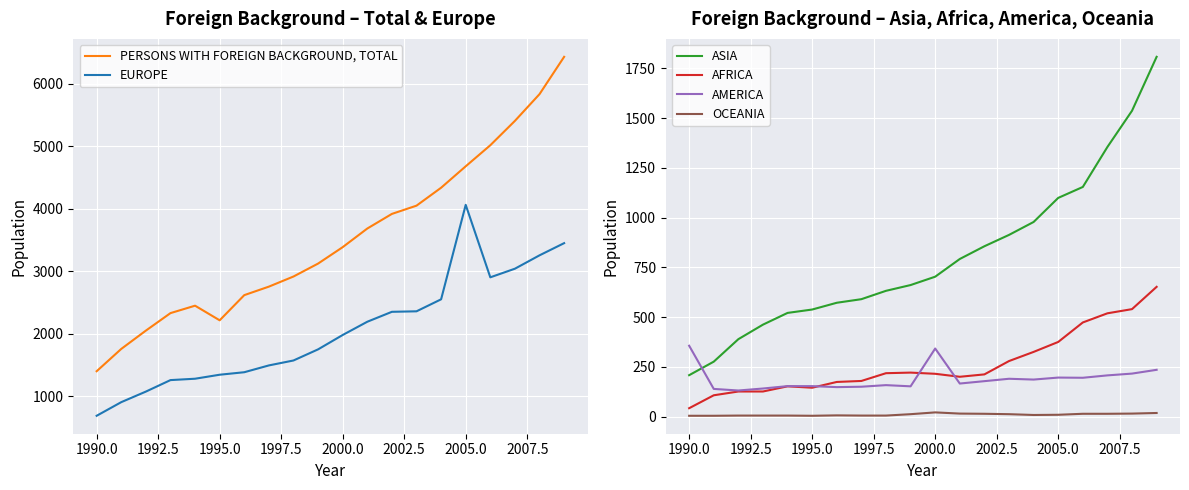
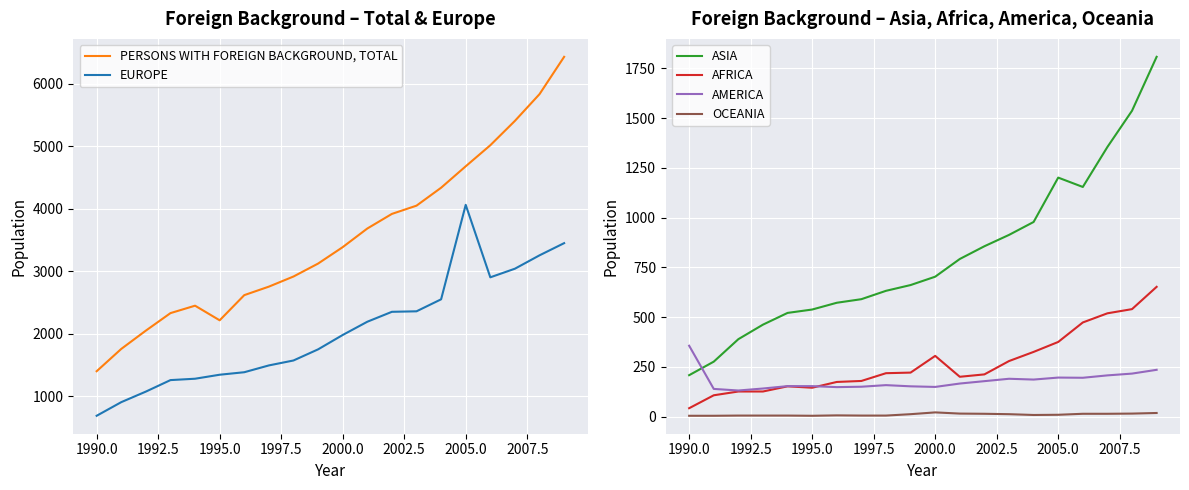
Foreign Background – Asia, Africa, America, Oceania, AFRICA, 2000.0: 220 -> 310
Foreign Background – Asia, Africa, America, Oceania, AMERICA, 2000.0: 340 -> 150
Foreign Background – Asia, Africa, America, Oceania, ASIA, 2005.0: 1100 -> 1200
